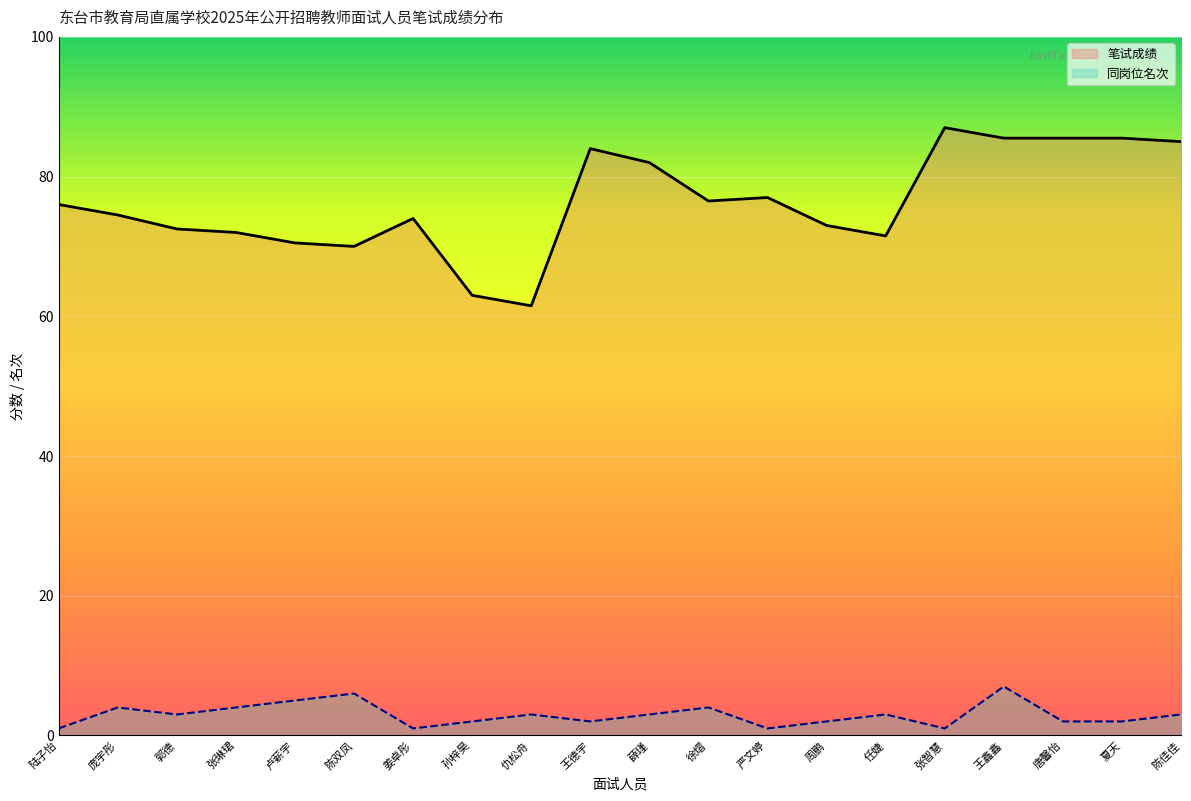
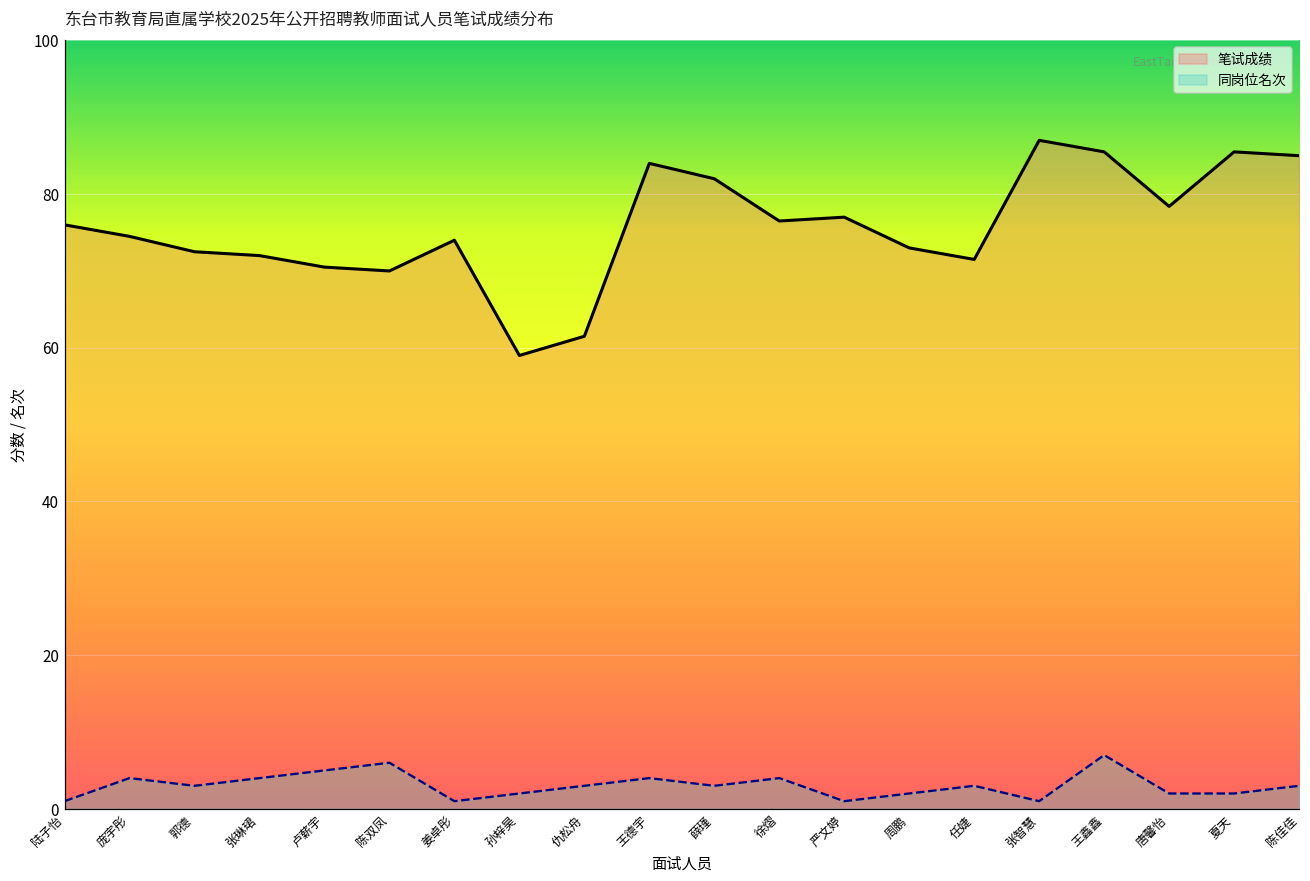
笔试成绩, 孙梓昊: 63 -> 59
同岗位名次, 王德宇: 2 -> 4
笔试成绩, 唐馨怡: 86 -> 78
